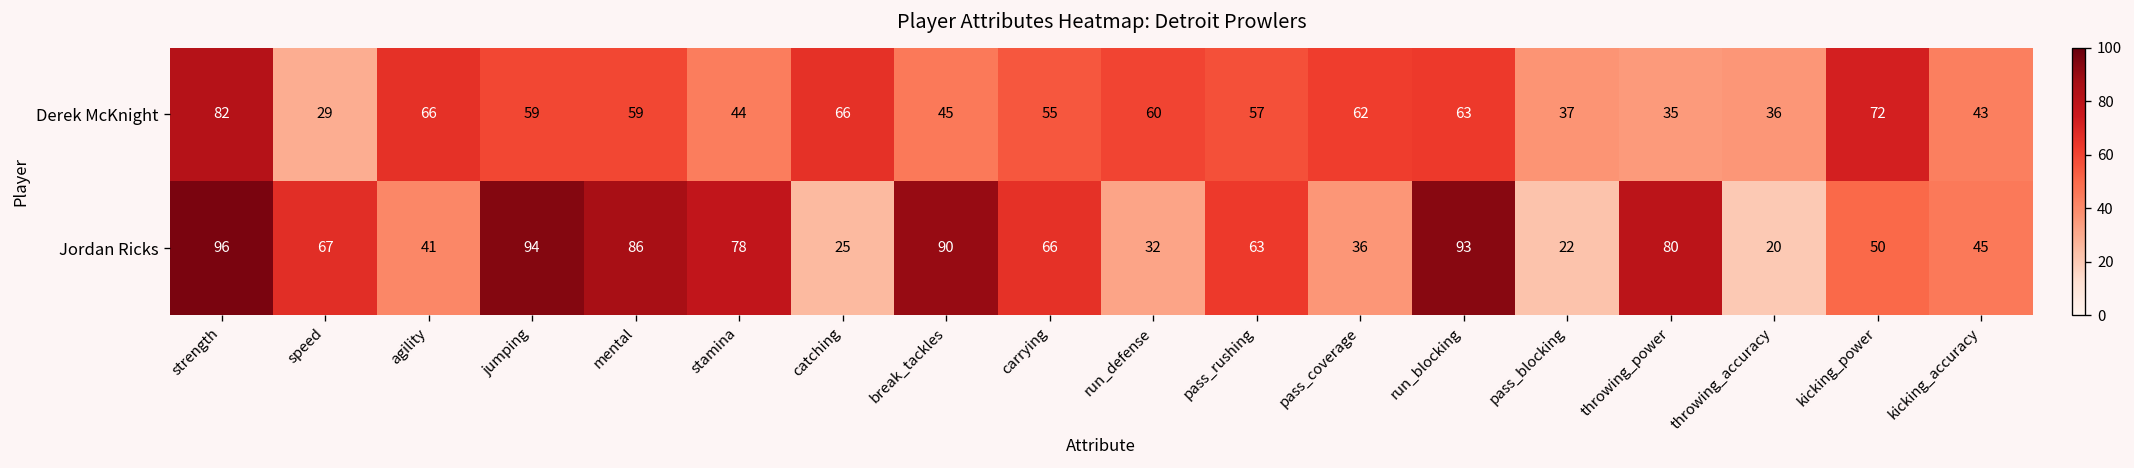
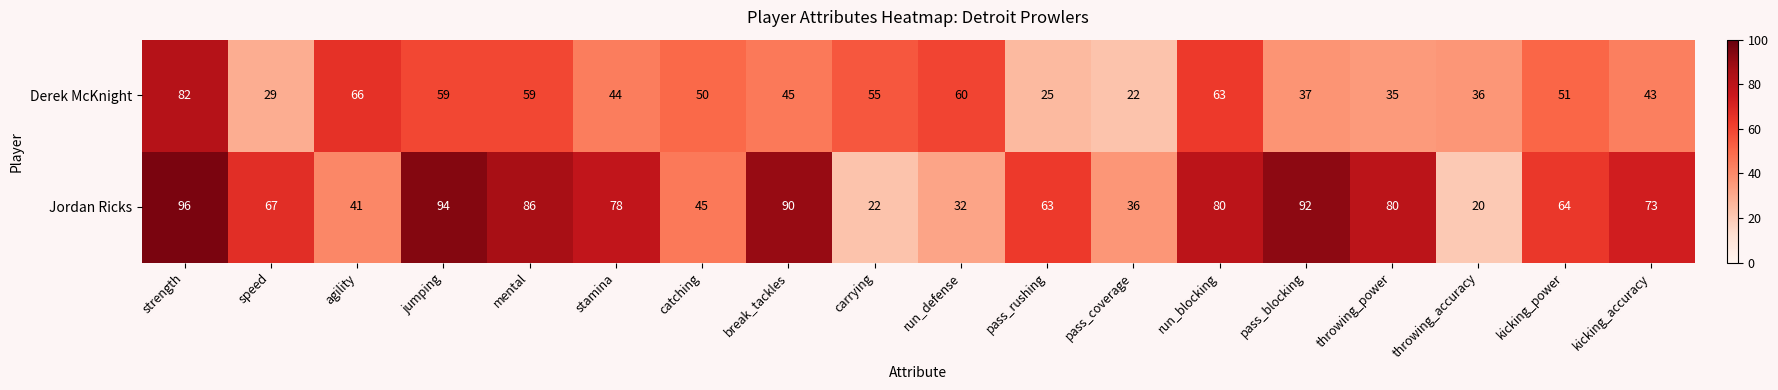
Derek McKnight, catching: 66 -> 50
Derek McKnight, pass_rushing: 57 -> 25
Derek McKnight, pass_coverage: 62 -> 22
Derek McKnight, kicking_power: 72 -> 51
Jordan Ricks, catching: 25 -> 45
Jordan Ricks, carrying: 66 -> 22
Jordan Ricks, run_blocking: 93 -> 80
Jordan Ricks, pass_blocking: 22 -> 92
Jordan Ricks, kicking_power: 50 -> 64
Jordan Ricks, kicking_accuracy: 45 -> 73
